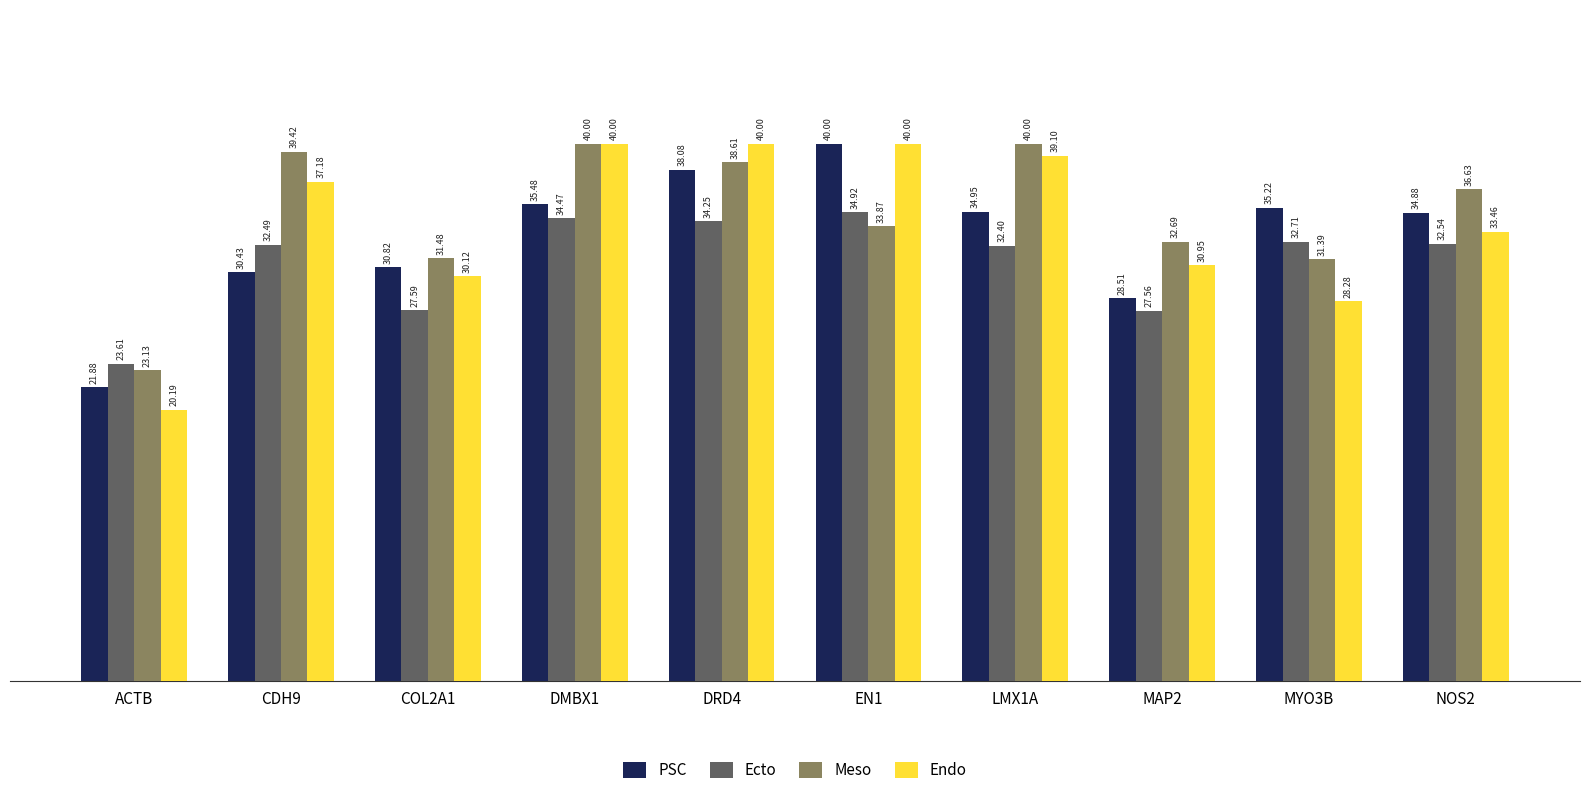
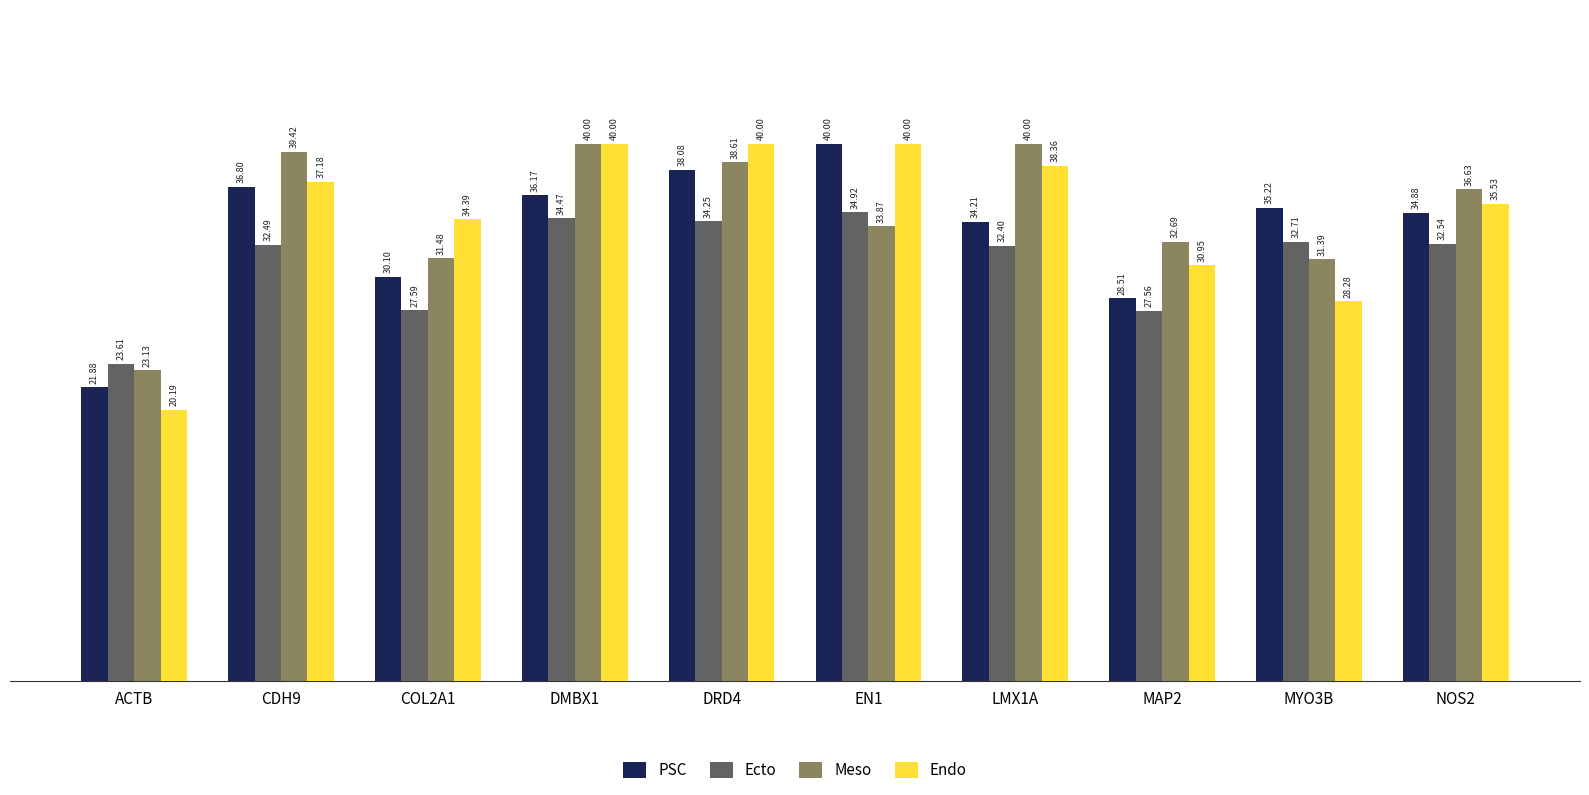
PSC, CDH9: 30.43 -> 36.80
PSC, COL2A1: 30.82 -> 30.10
Endo, COL2A1: 30.12 -> 34.39
PSC, DMBX1: 35.48 -> 36.17
PSC, LMX1A: 34.95 -> 34.21
Endo, LMX1A: 39.10 -> 38.36
Endo, NOS2: 33.46 -> 35.53
